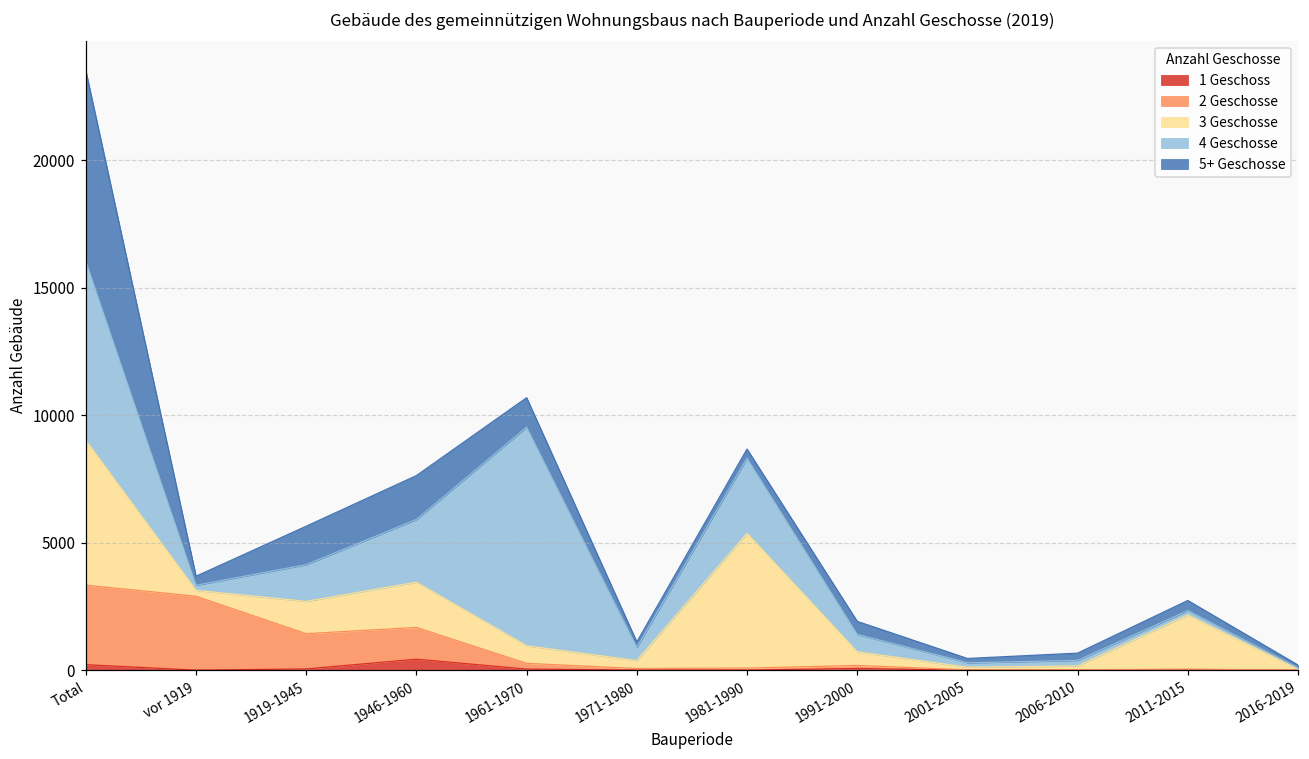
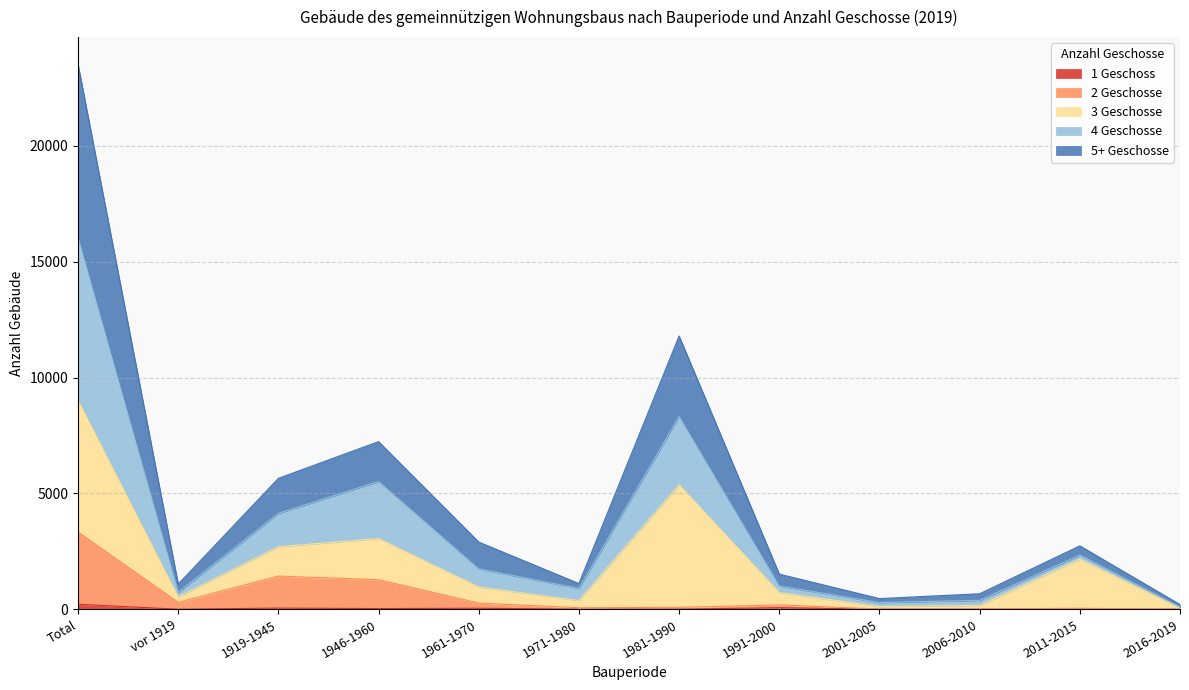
2 Geschosse, vor 1919: 2900 -> 300
1 Geschoss, 1946-1960: 400 -> 0
4 Geschosse, 1961-1970: 8600 -> 800
5+ Geschosse, 1981-1990: 400 -> 3500
4 Geschosse, 1991-2000: 700 -> 300
